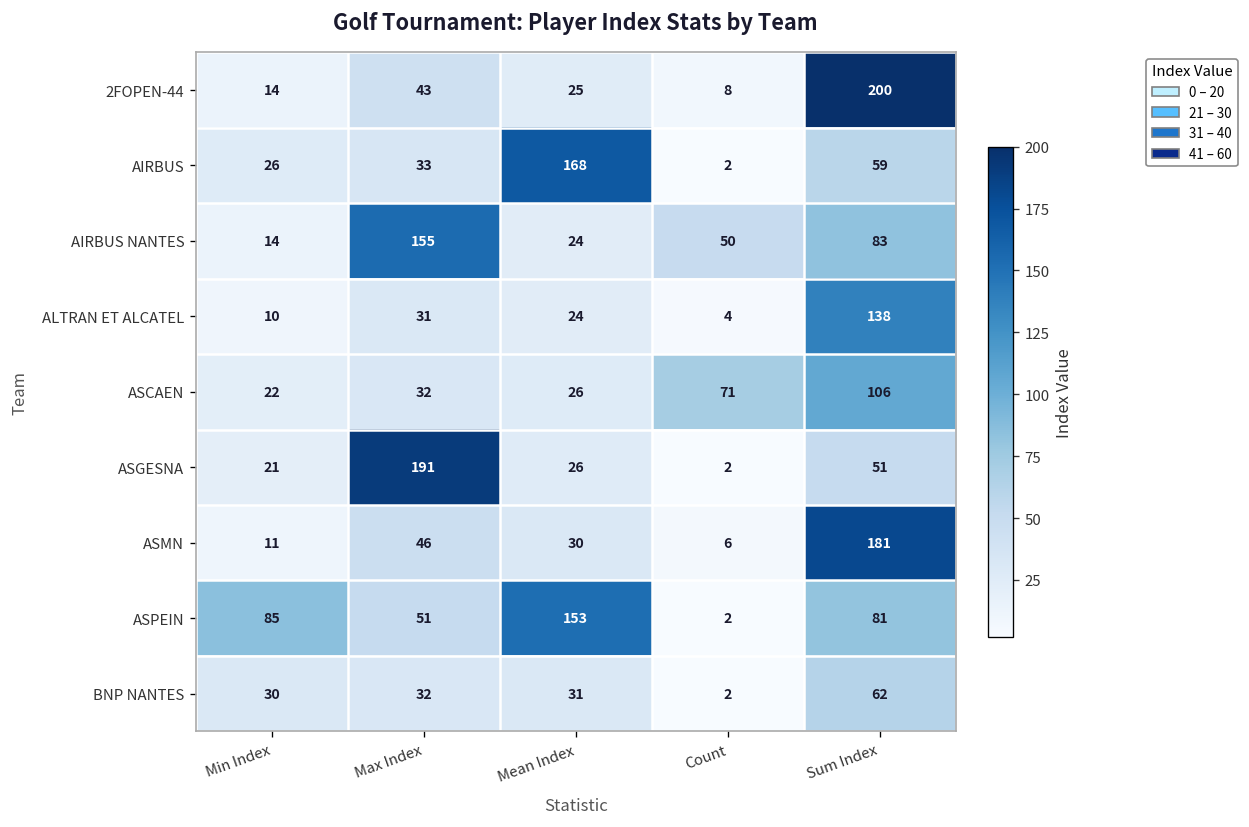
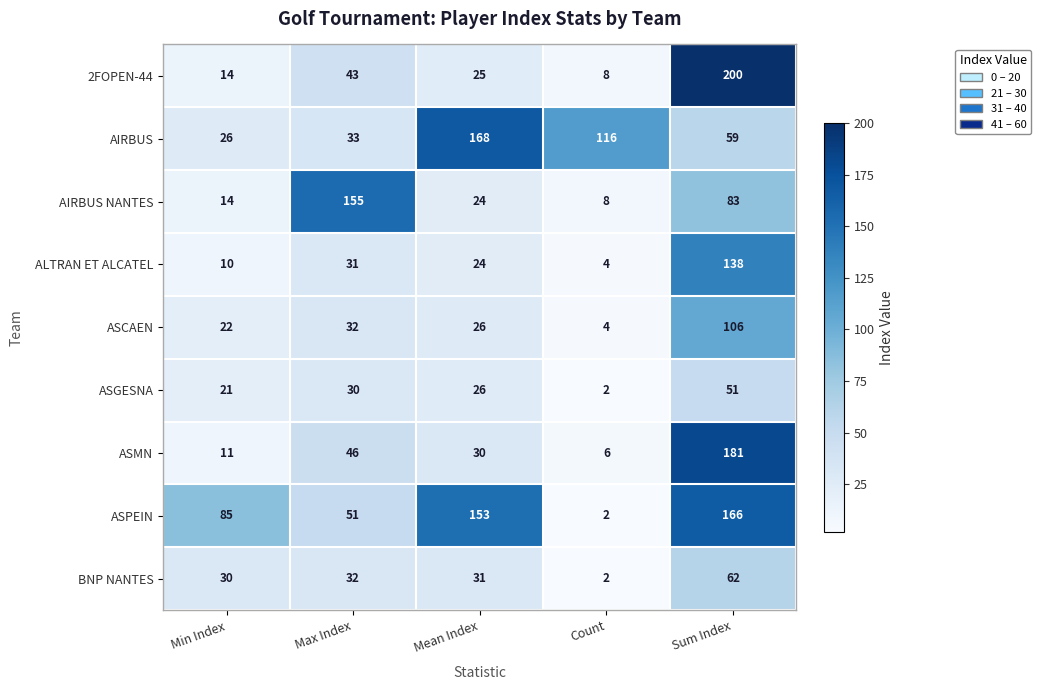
AIRBUS, Count: 2 -> 116
AIRBUS NANTES, Count: 50 -> 8
ASCAEN, Count: 71 -> 4
ASGESNA, Max Index: 191 -> 30
ASPEIN, Sum Index: 81 -> 166
